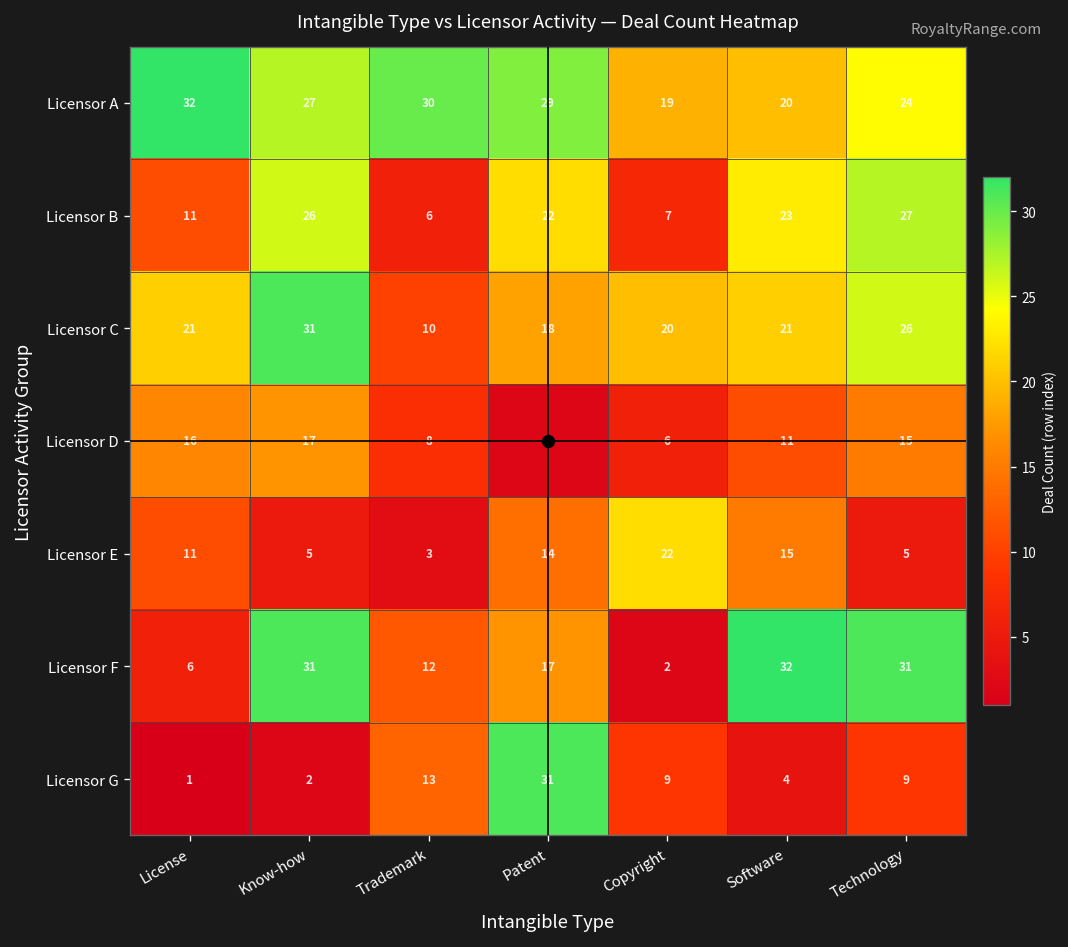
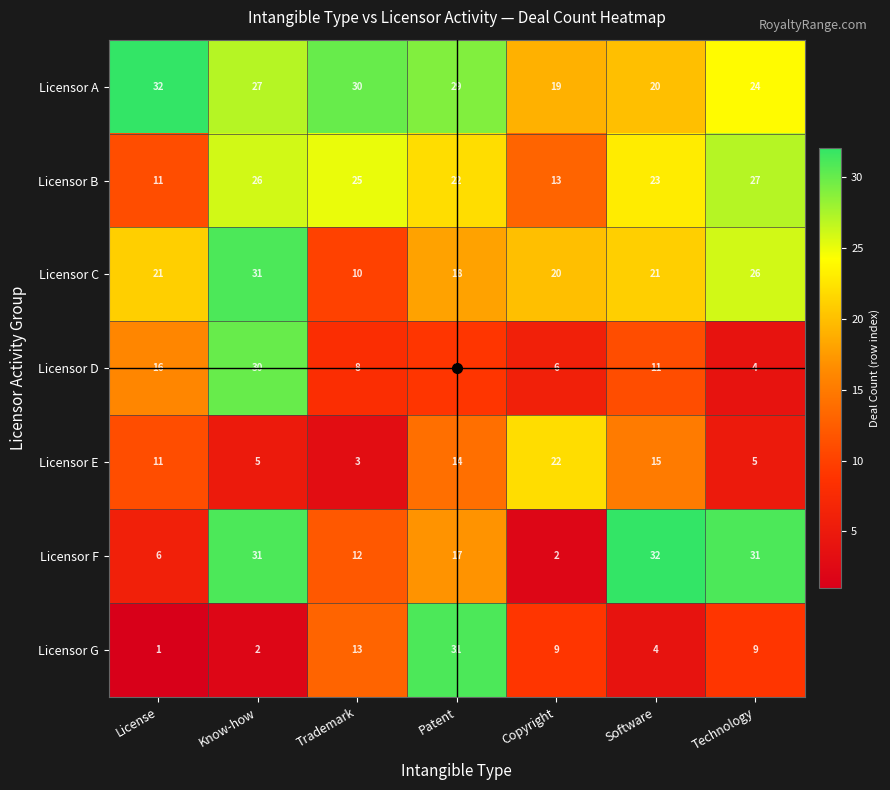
Licensor B, Trademark: 6 -> 25
Licensor B, Copyright: 7 -> 13
Licensor D, Know-how: 17 -> 30
Licensor D, Patent: 2 -> 9
Licensor D, Technology: 15 -> 4
